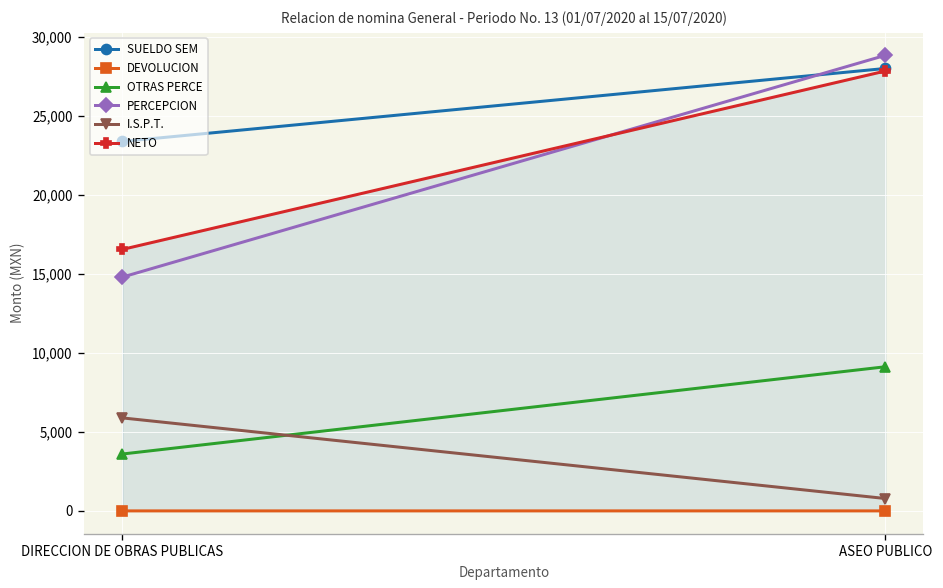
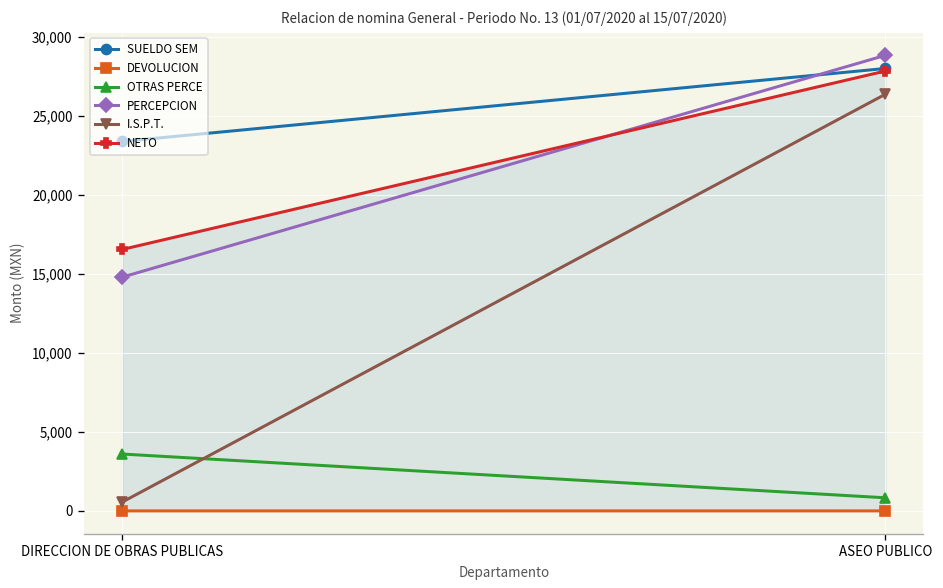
I.S.P.T., DIRECCION DE OBRAS PUBLICAS: 5,900 -> 600
OTRAS PERCE, ASEO PUBLICO: 9,100 -> 800
I.S.P.T., ASEO PUBLICO: 800 -> 26,300
